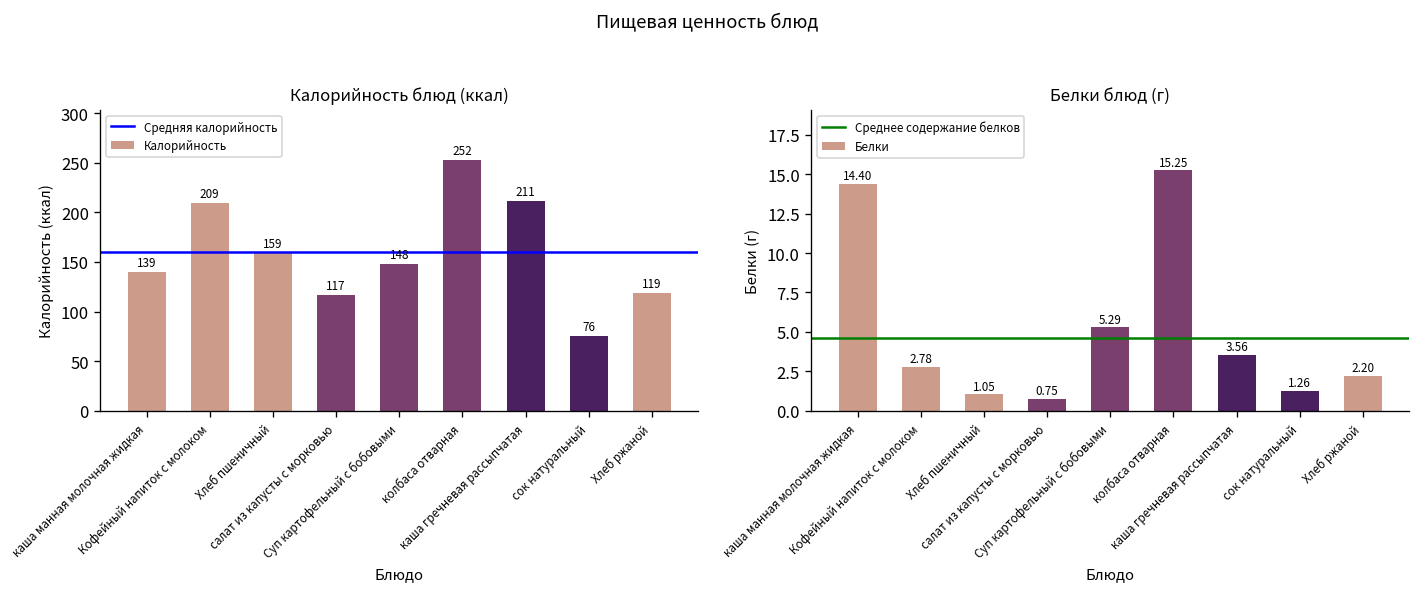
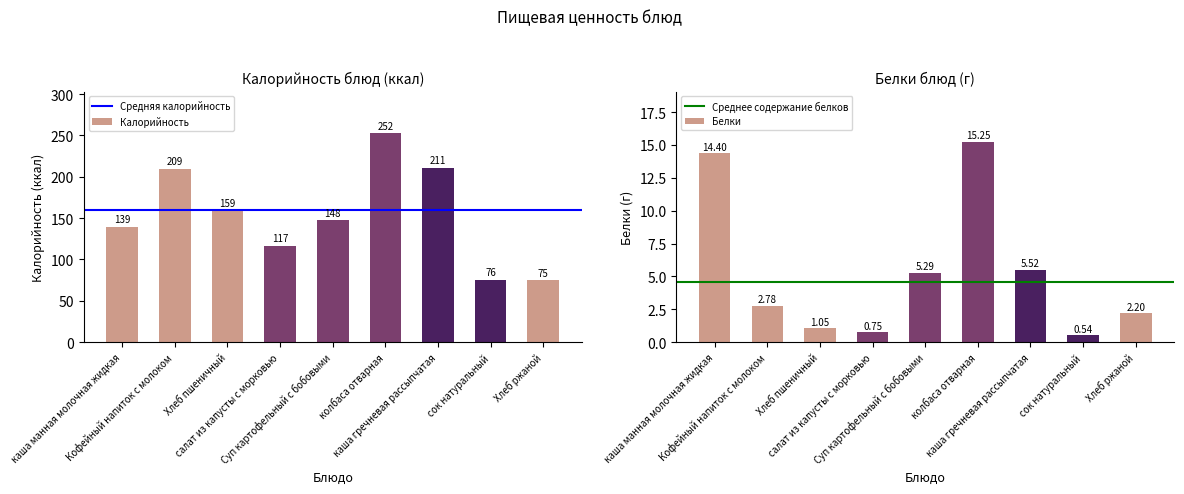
Калорийность блюд (ккал), Хлеб ржаной: 119 -> 75
Белки блюд (г), каша гречневая рассыпчатая: 3.56 -> 5.52
Белки блюд (г), сок натуральный: 1.26 -> 0.54
